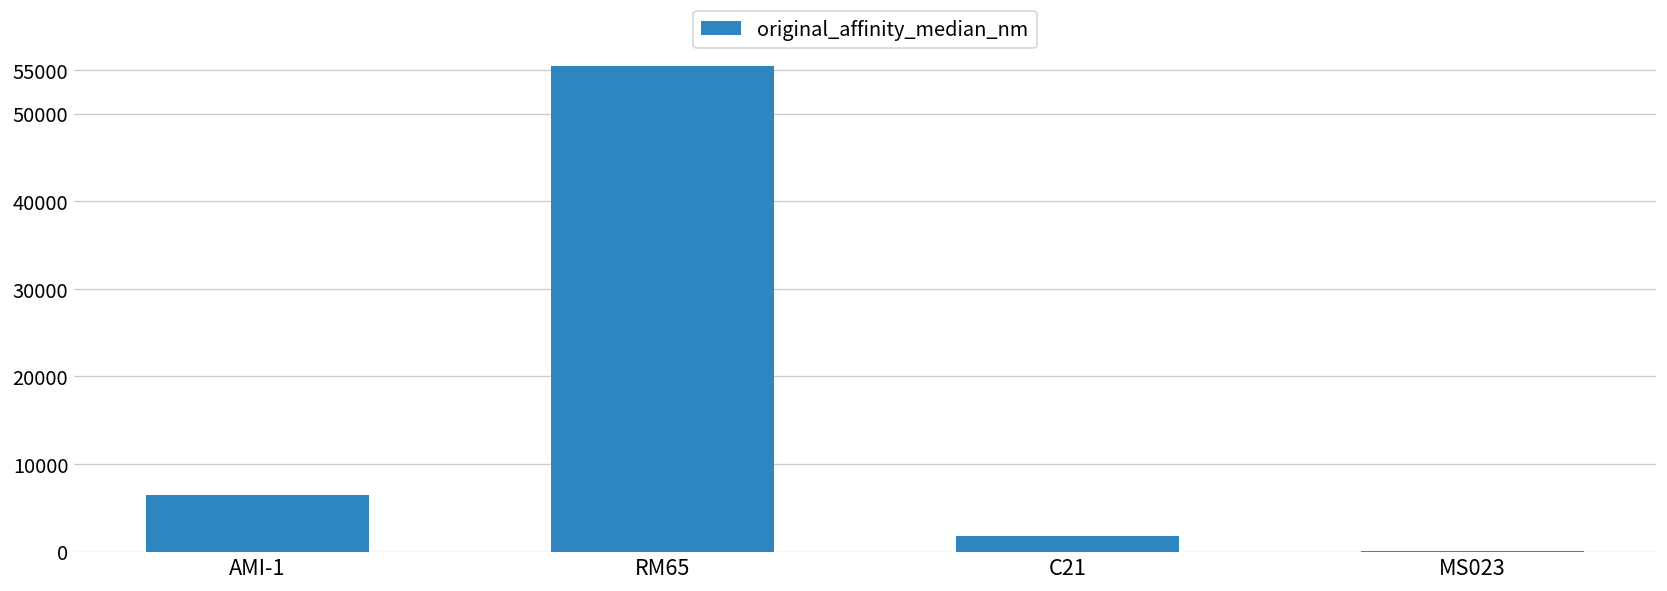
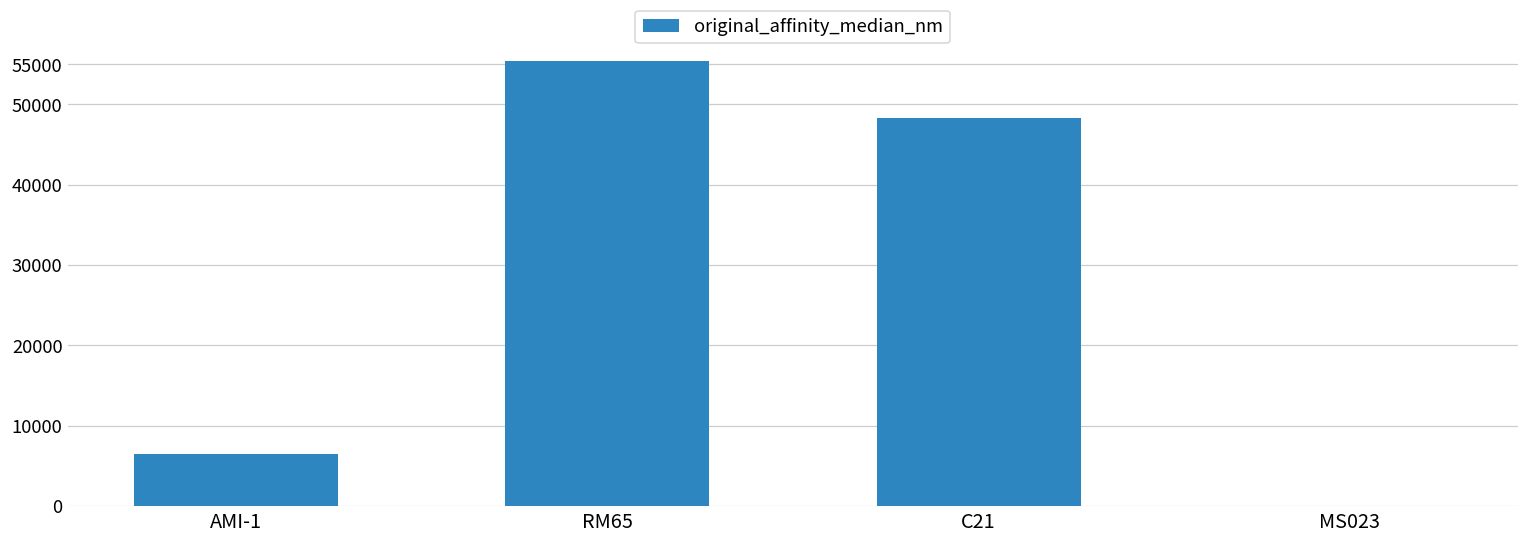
C21: 2000 -> 48000
